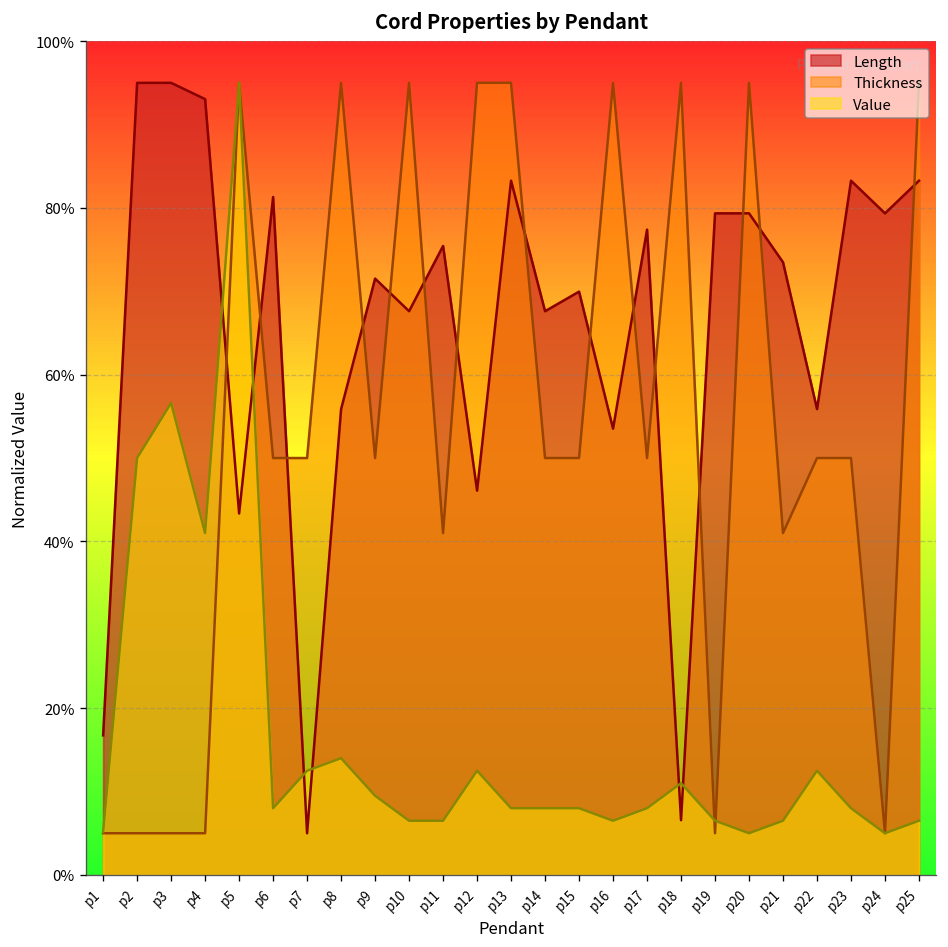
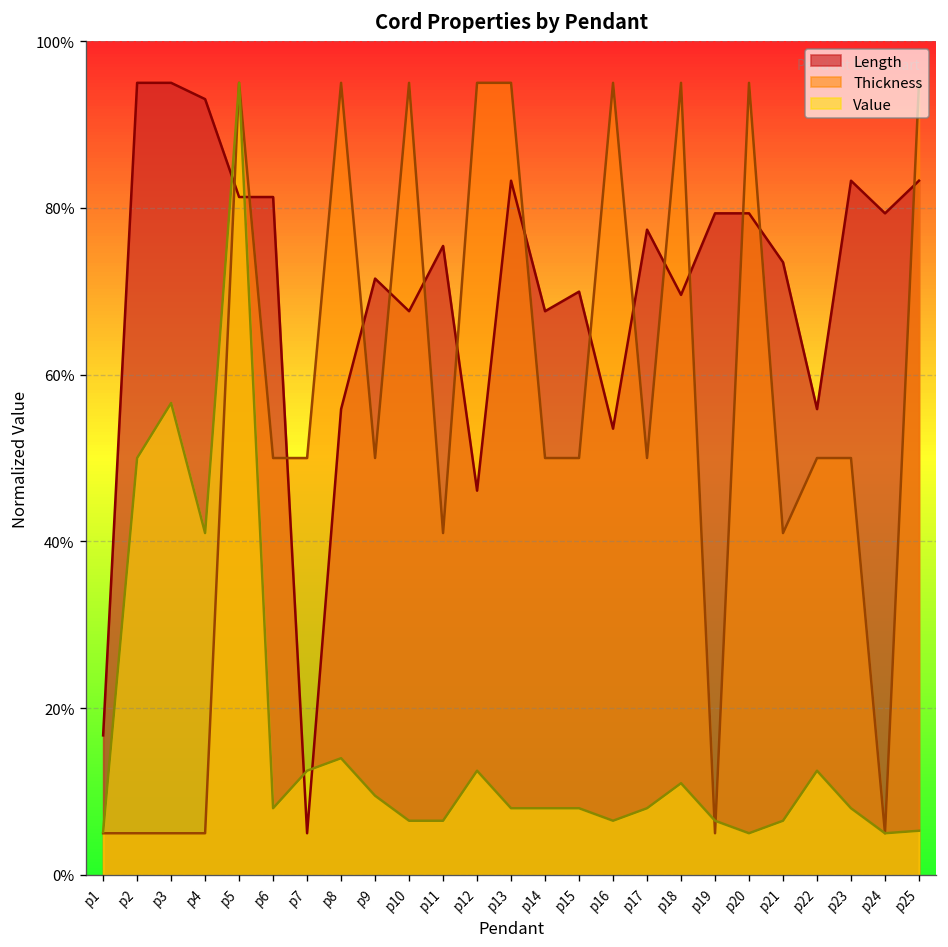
Length, p5: 43% -> 81%
Length, p18: 7% -> 70%
Value, p25: 7% -> 5%
